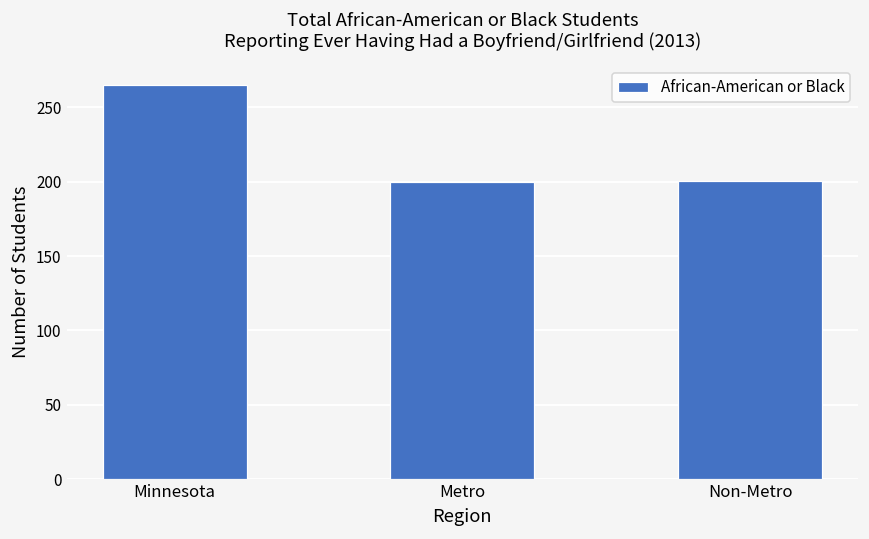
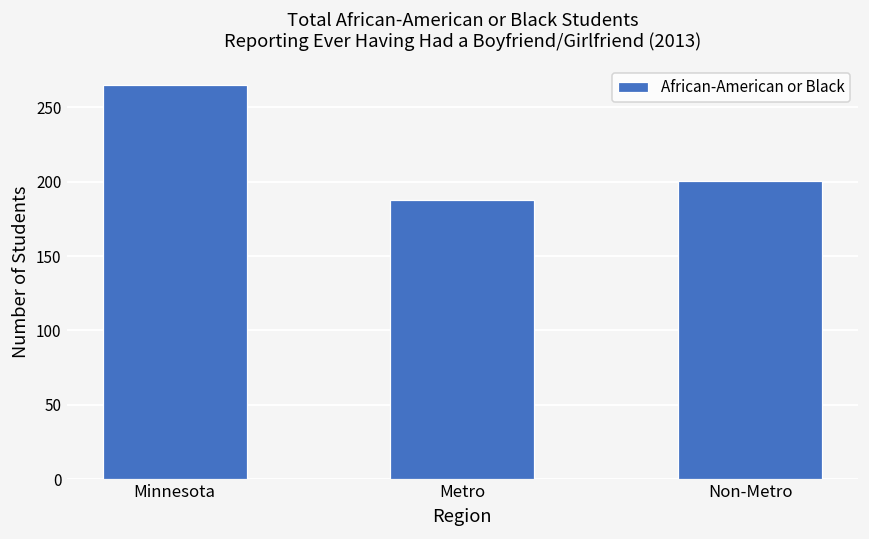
Metro: 200 -> 188
